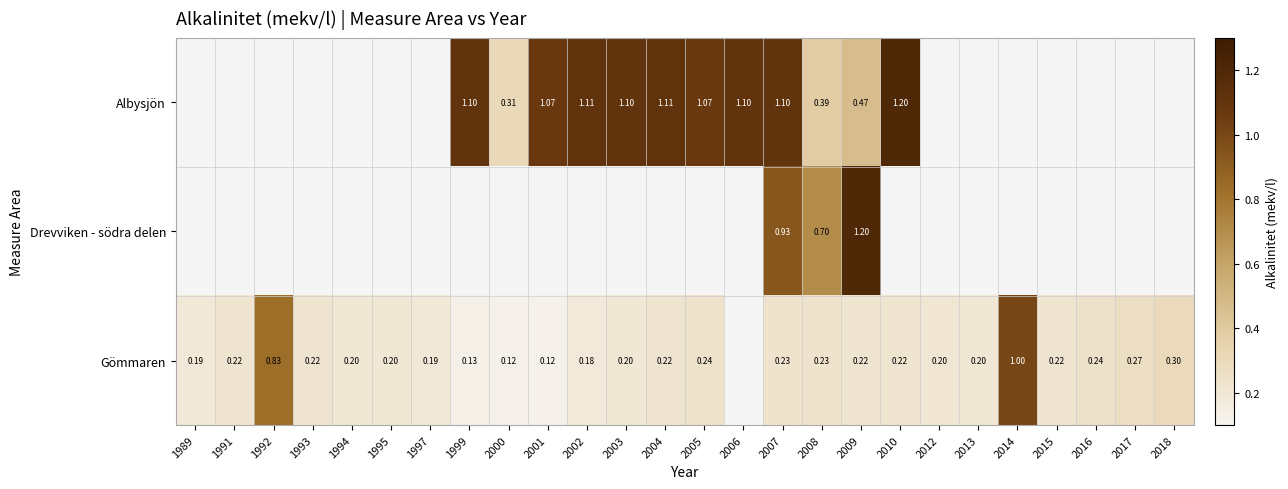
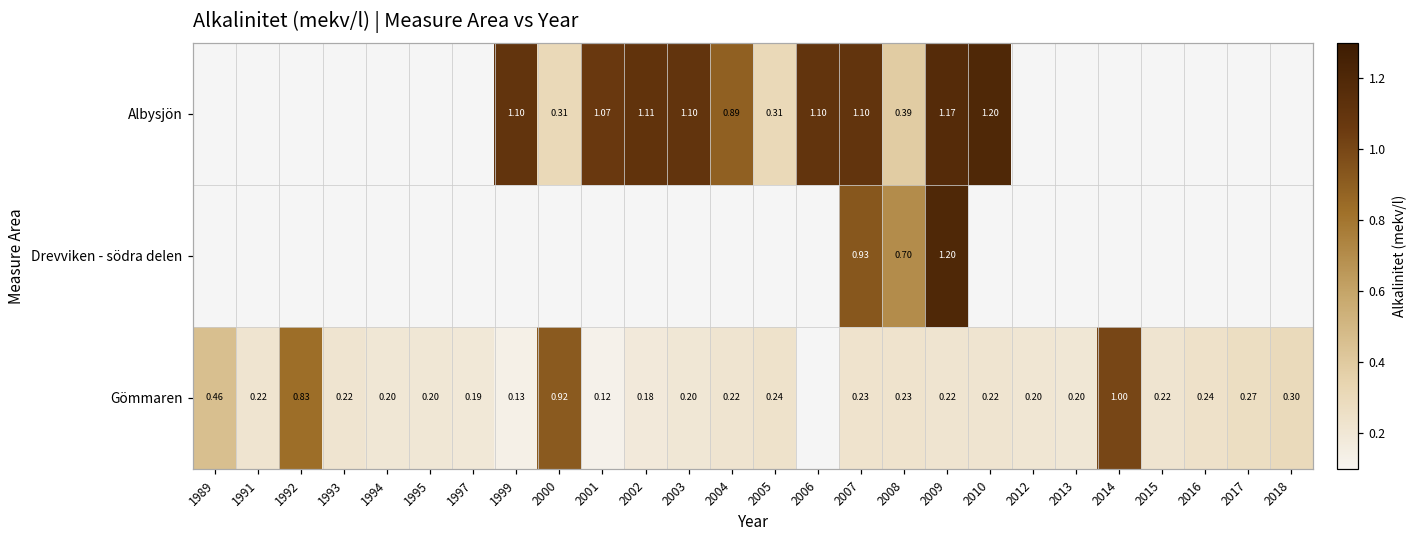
Albysjön, 2004: 1.11 -> 0.89
Albysjön, 2005: 1.07 -> 0.31
Albysjön, 2009: 0.47 -> 1.17
Gömmaren, 1989: 0.19 -> 0.46
Gömmaren, 2000: 0.12 -> 0.92
